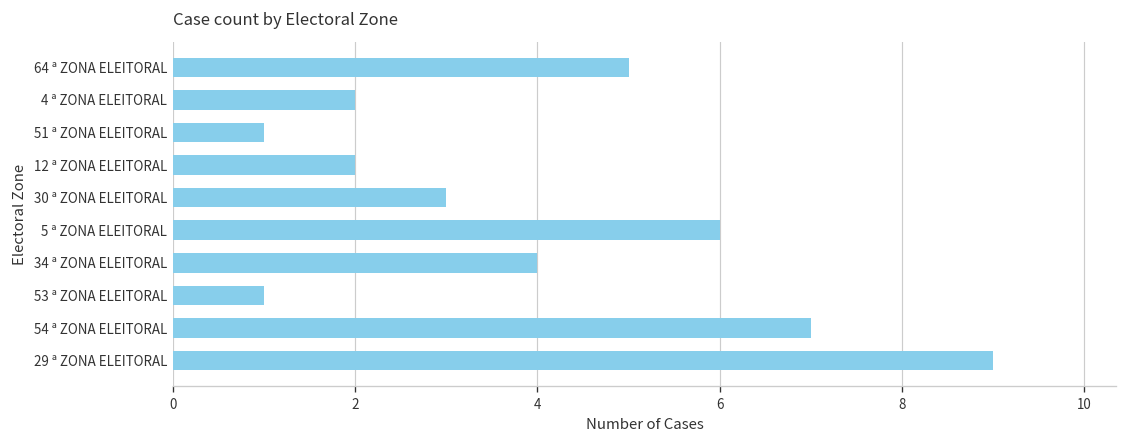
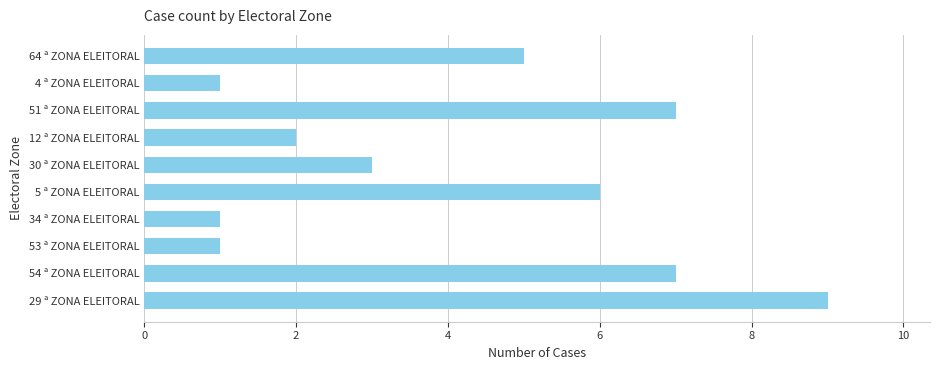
4 ª ZONA ELEITORAL: 2 -> 1
51 ª ZONA ELEITORAL: 1 -> 7
34 ª ZONA ELEITORAL: 4 -> 1
